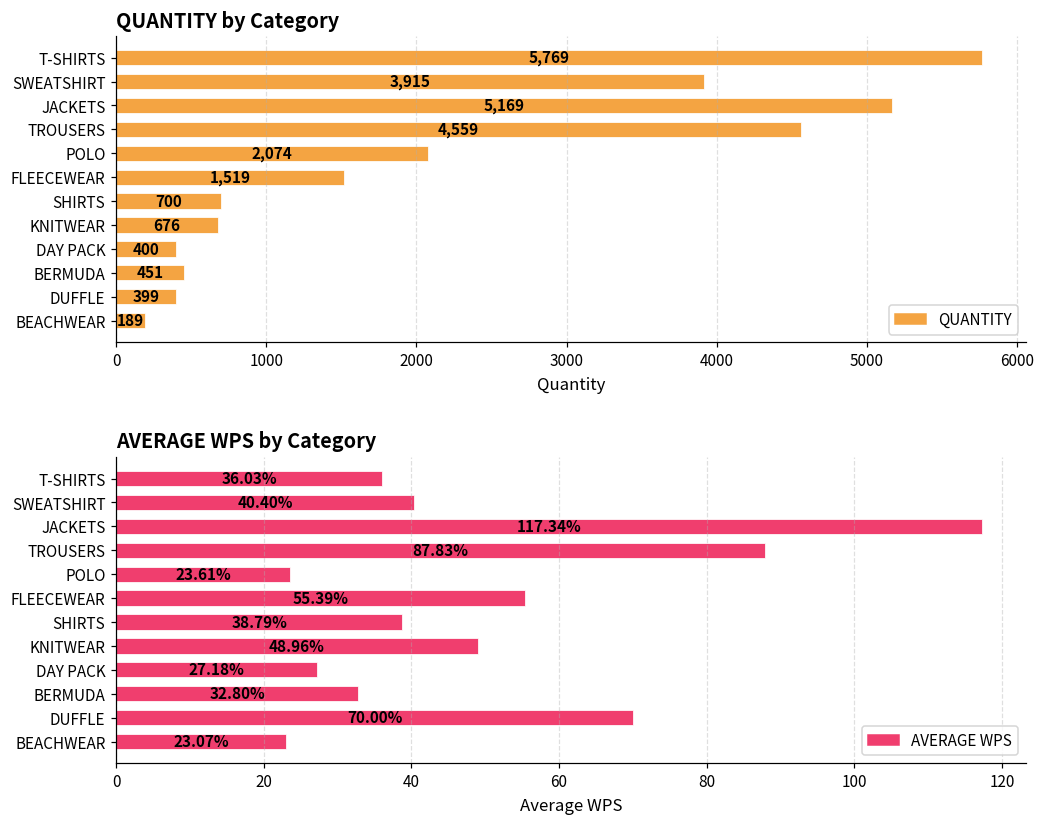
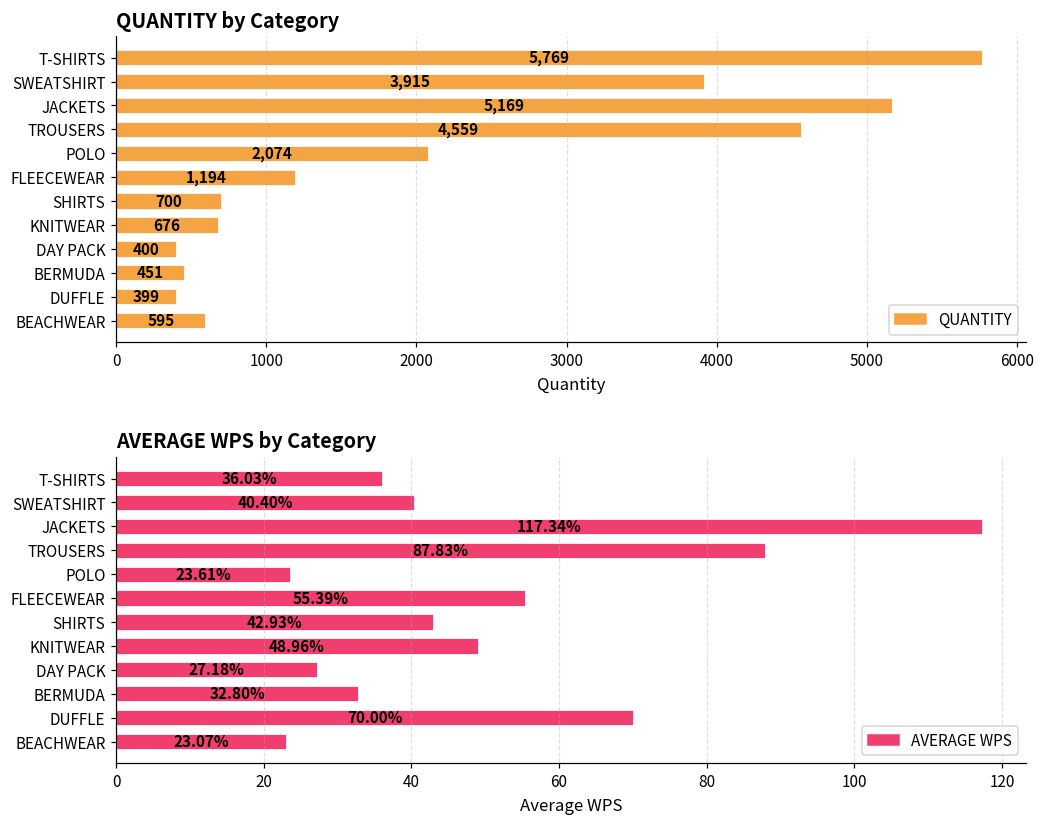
QUANTITY by Category, FLEECEWEAR: 1,519 -> 1,194
QUANTITY by Category, BEACHWEAR: 189 -> 595
AVERAGE WPS by Category, SHIRTS: 38.79% -> 42.93%
